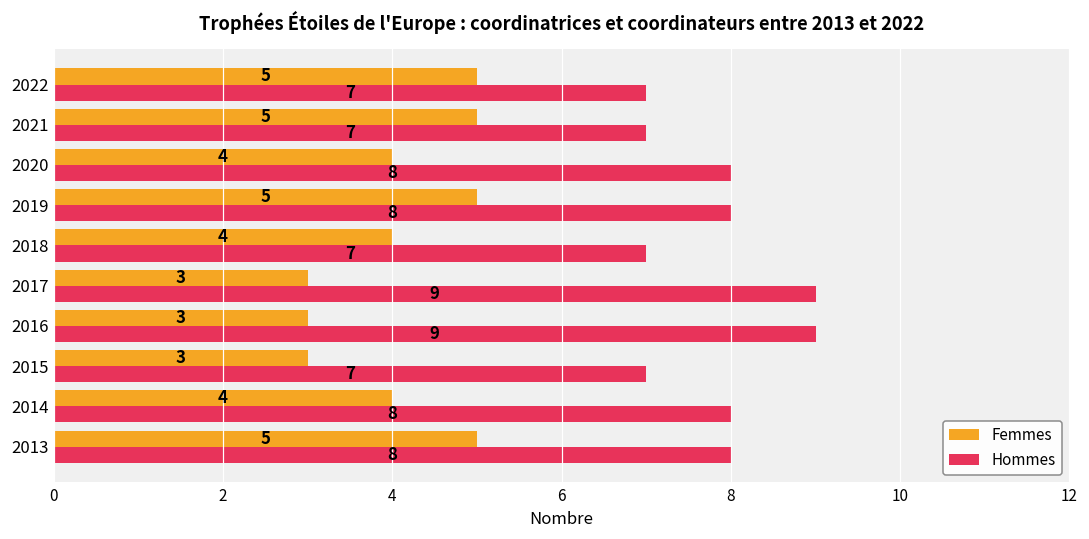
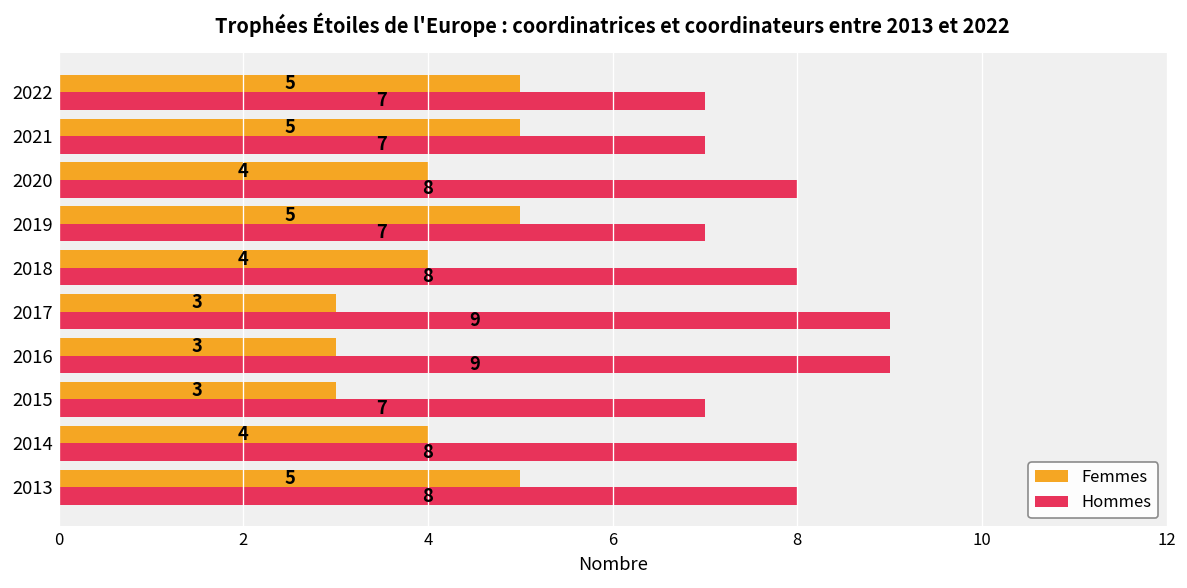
Hommes, 2019: 8 -> 7
Hommes, 2018: 7 -> 8
